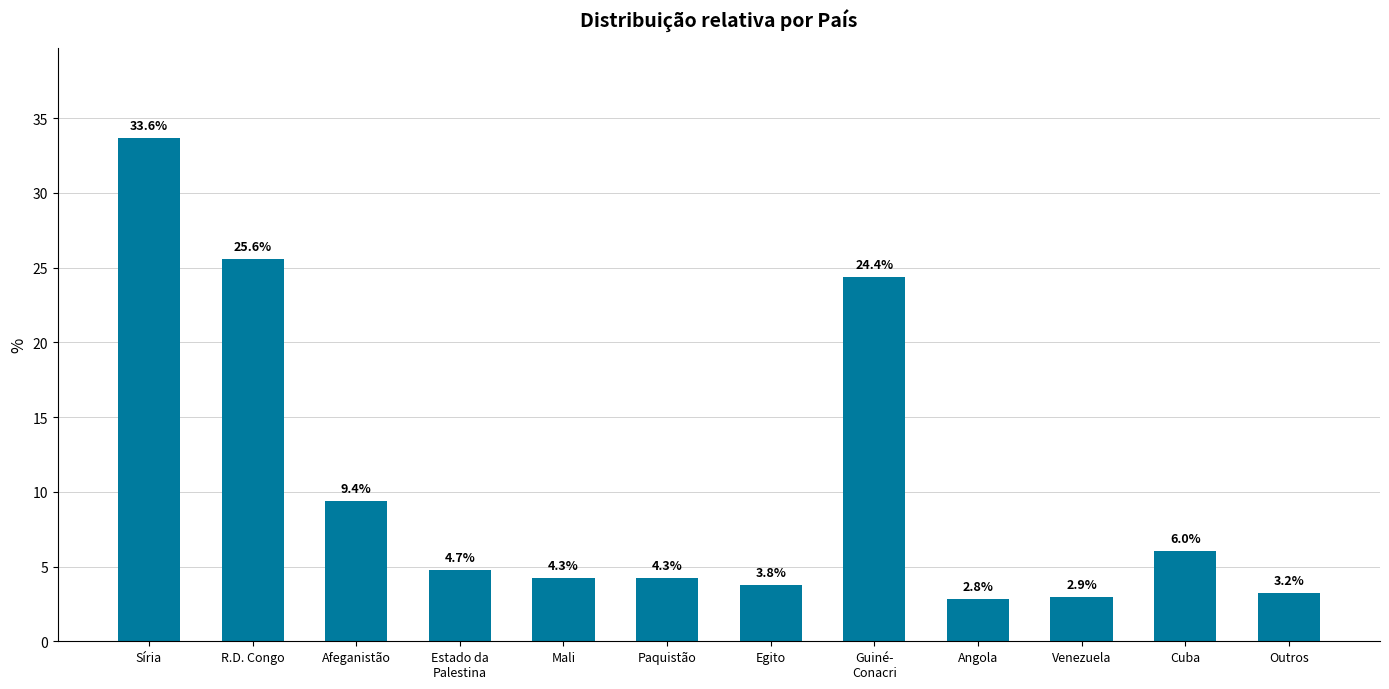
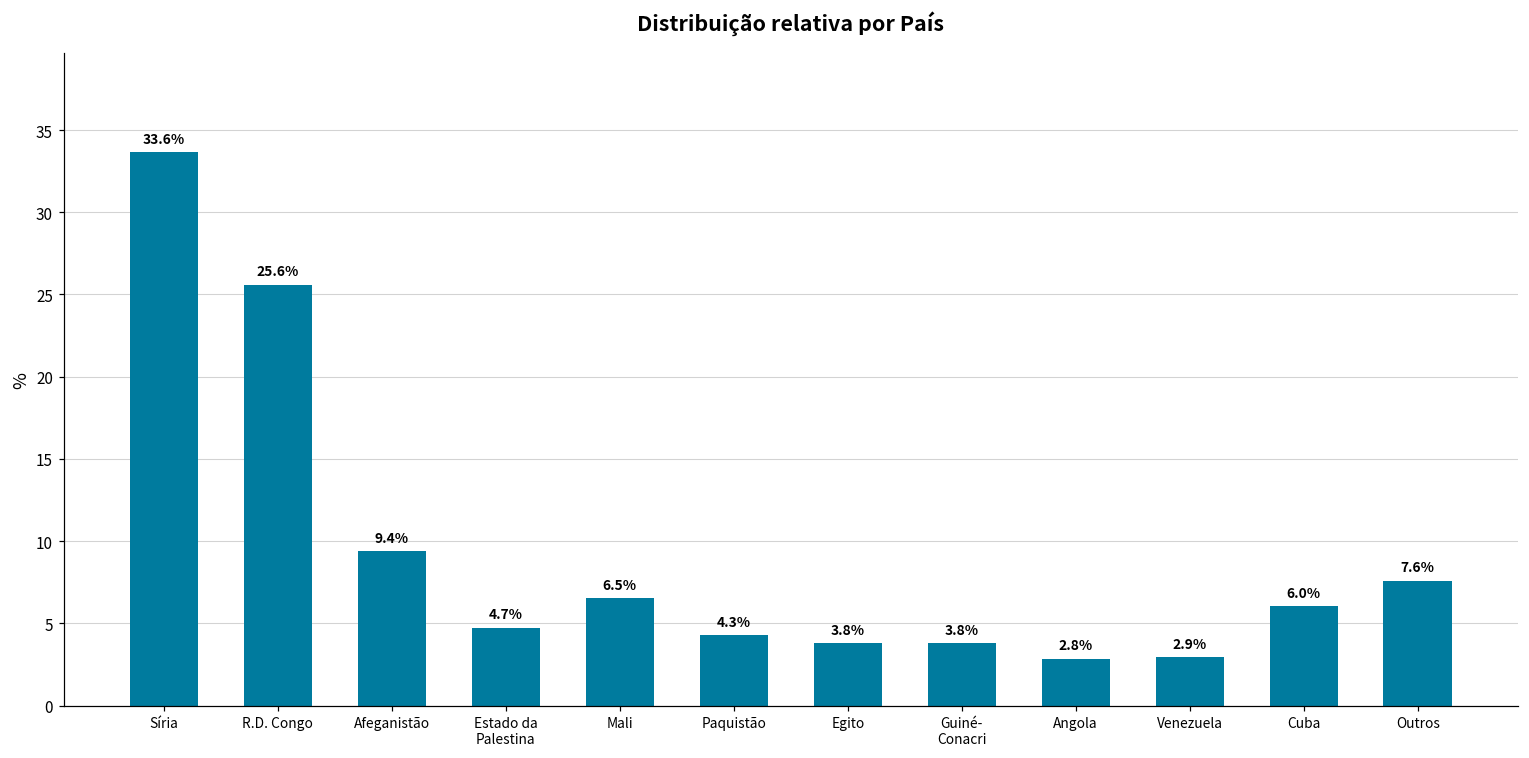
Mali: 4.3% -> 6.5%
Guiné- Conacri: 24.4% -> 3.8%
Outros: 3.2% -> 7.6%
